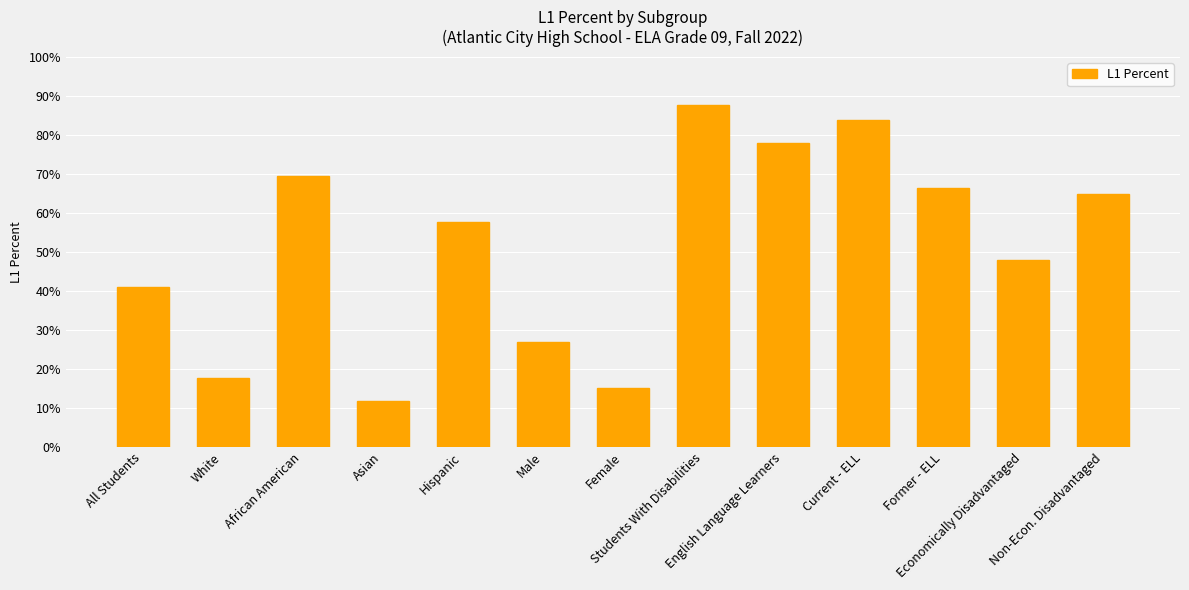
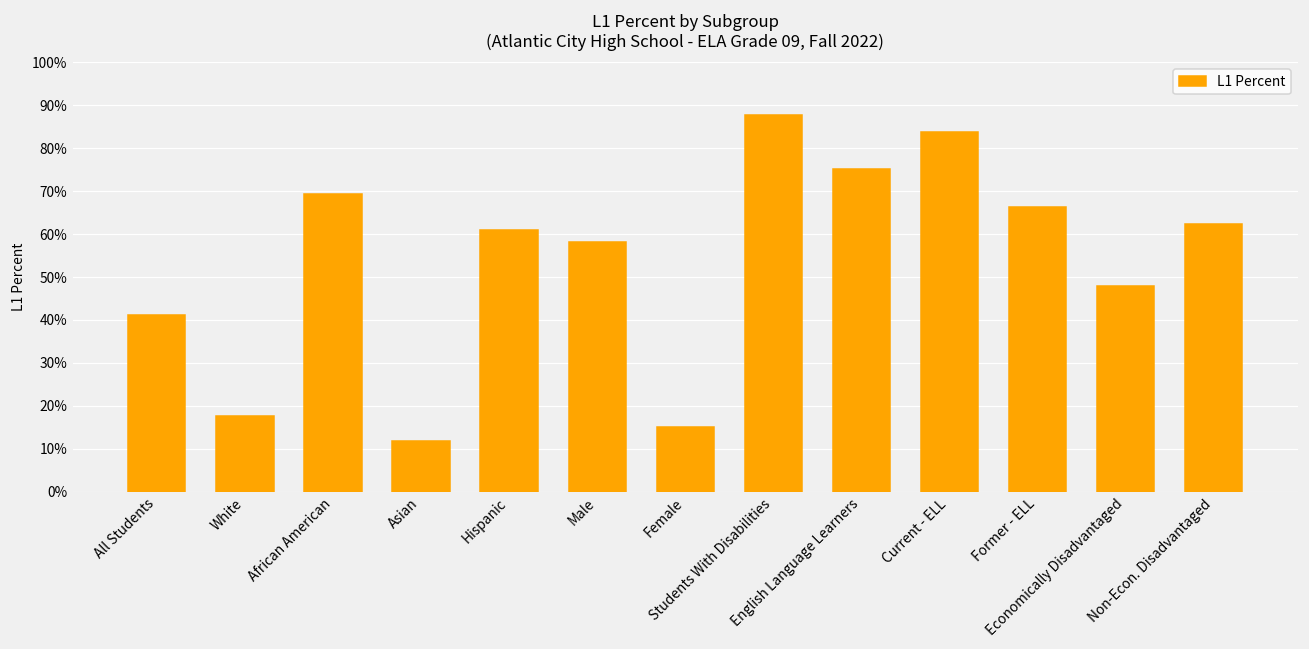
Hispanic: 58% -> 61%
Male: 27% -> 58%
English Language Learners: 78% -> 75%
Non-Econ. Disadvantaged: 65% -> 62%
